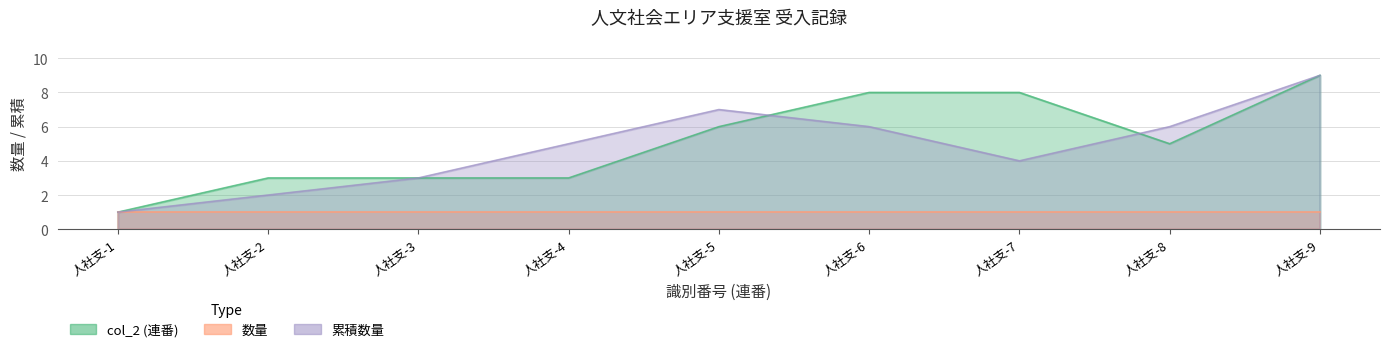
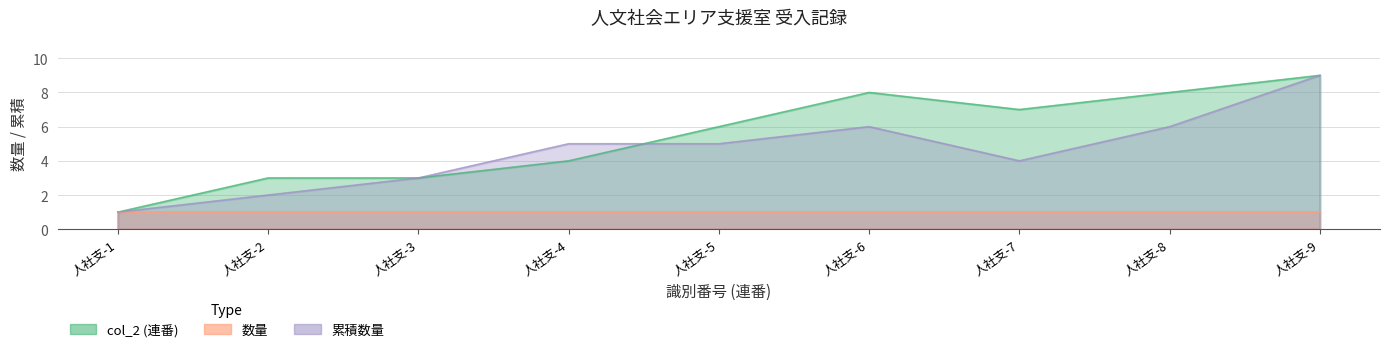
col_2 (連番), 人社支-4: 3 -> 4
累積数量, 人社支-5: 7 -> 5
col_2 (連番), 人社支-7: 8 -> 7
col_2 (連番), 人社支-8: 5 -> 8
